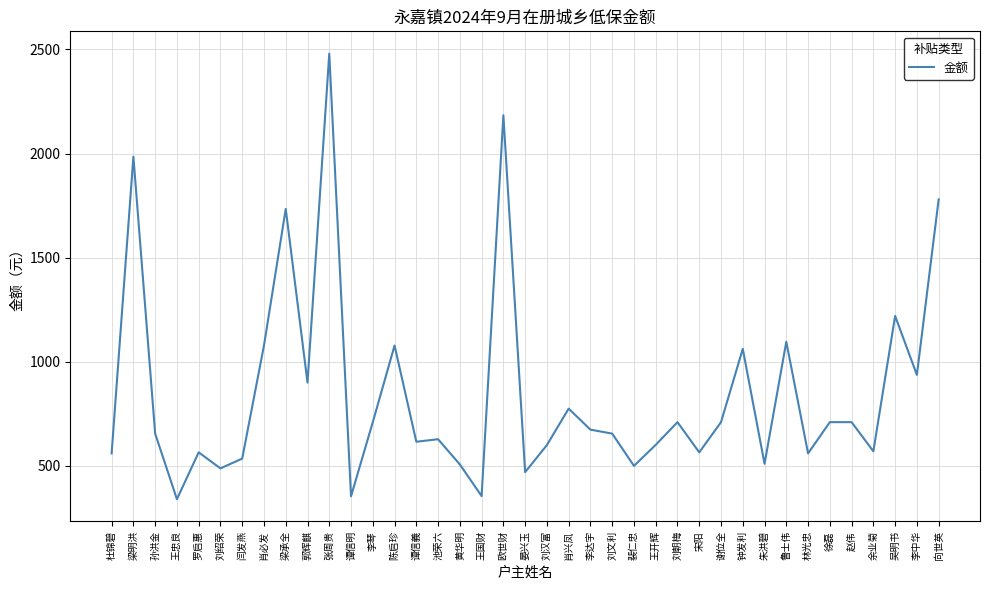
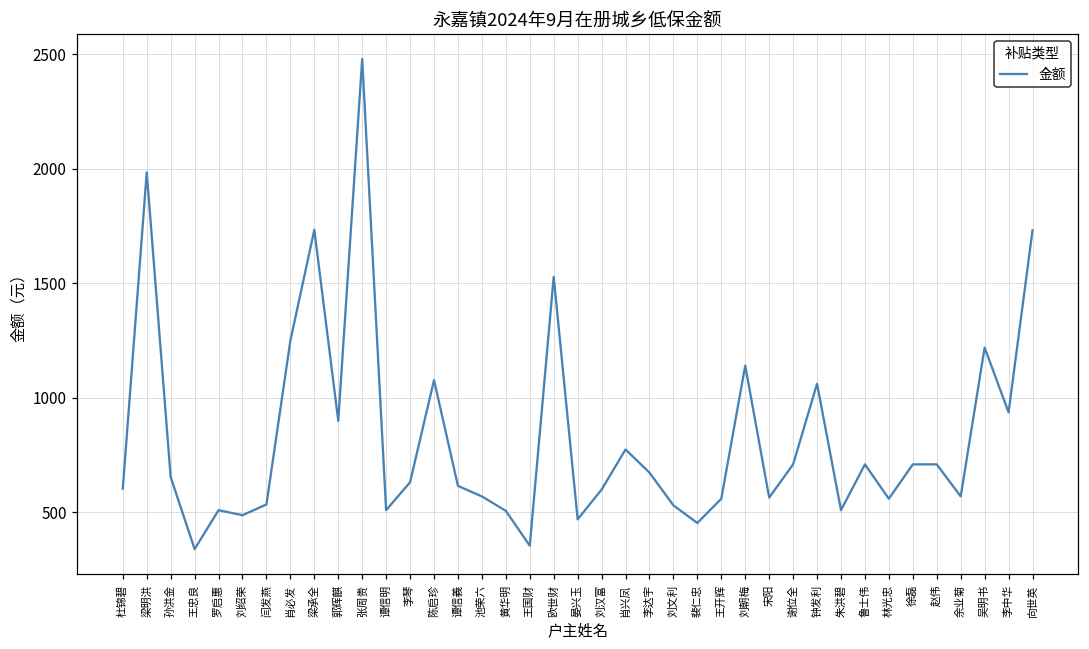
杜锦碧: 560 -> 600
罗启惠: 570 -> 510
肖必发: 1080 -> 1250
谭信明: 350 -> 510
李琴: 710 -> 630
池荣六: 630 -> 570
欧世财: 2180 -> 1530
刘文利: 660 -> 530
裴仁忠: 500 -> 450
王开辉: 600 -> 560
刘朝梅: 710 -> 1140
鲁士伟: 1100 -> 710
向世英: 1780 -> 1730
